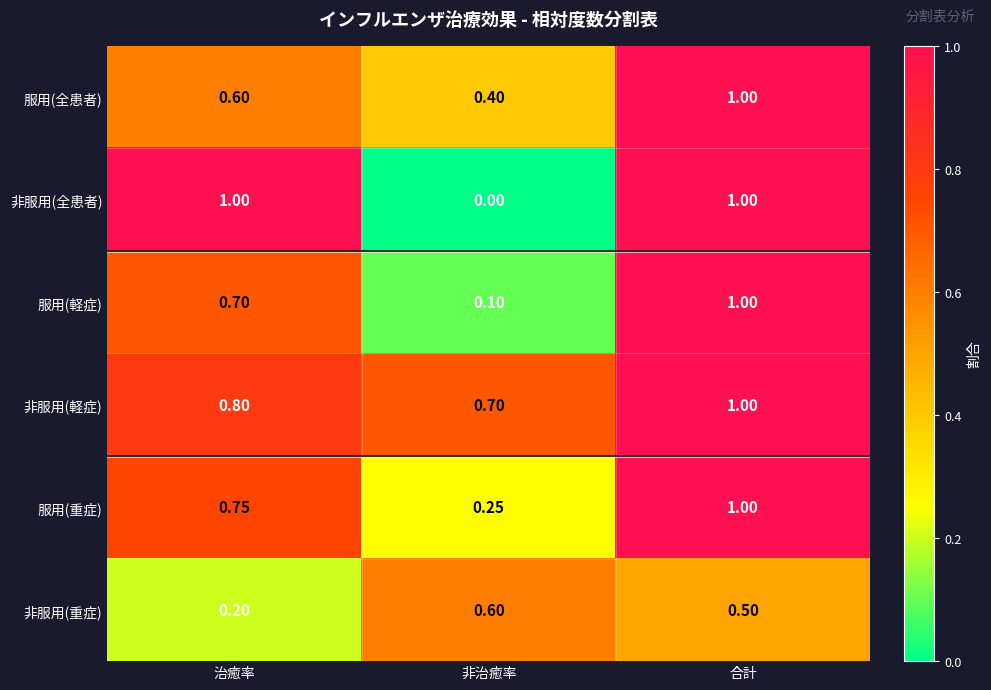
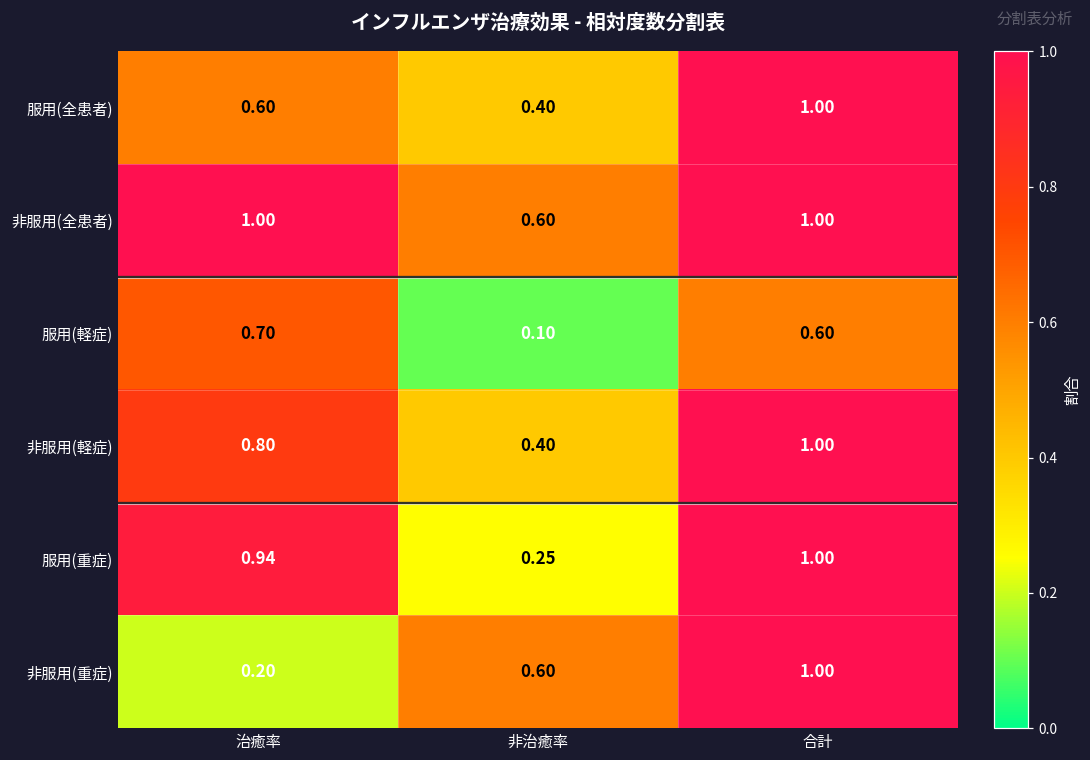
非服用(全患者), 非治癒率: 0.00 -> 0.60
服用(軽症), 合計: 1.00 -> 0.60
非服用(軽症), 非治癒率: 0.70 -> 0.40
服用(重症), 治癒率: 0.75 -> 0.94
非服用(重症), 合計: 0.50 -> 1.00
